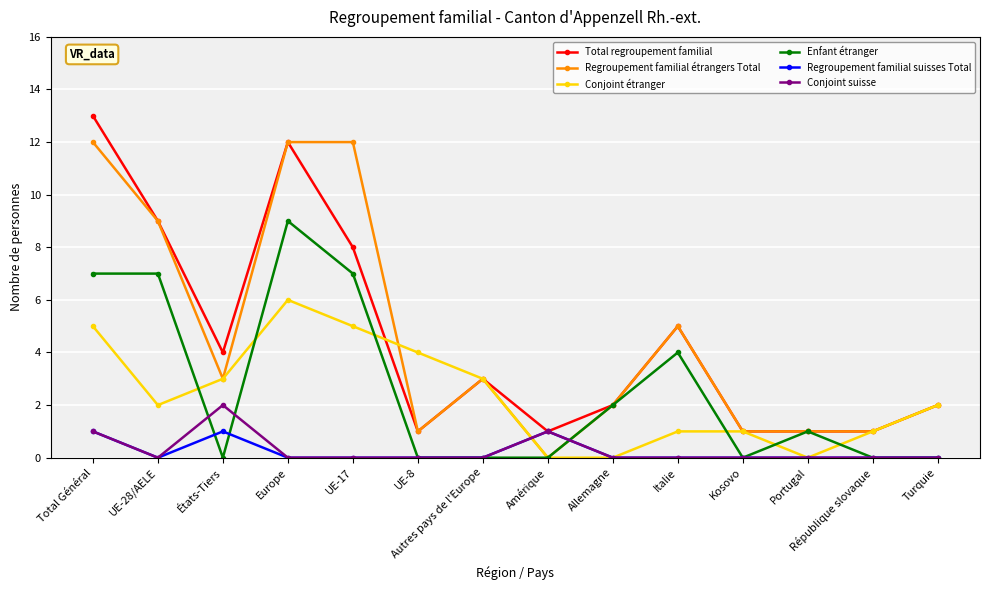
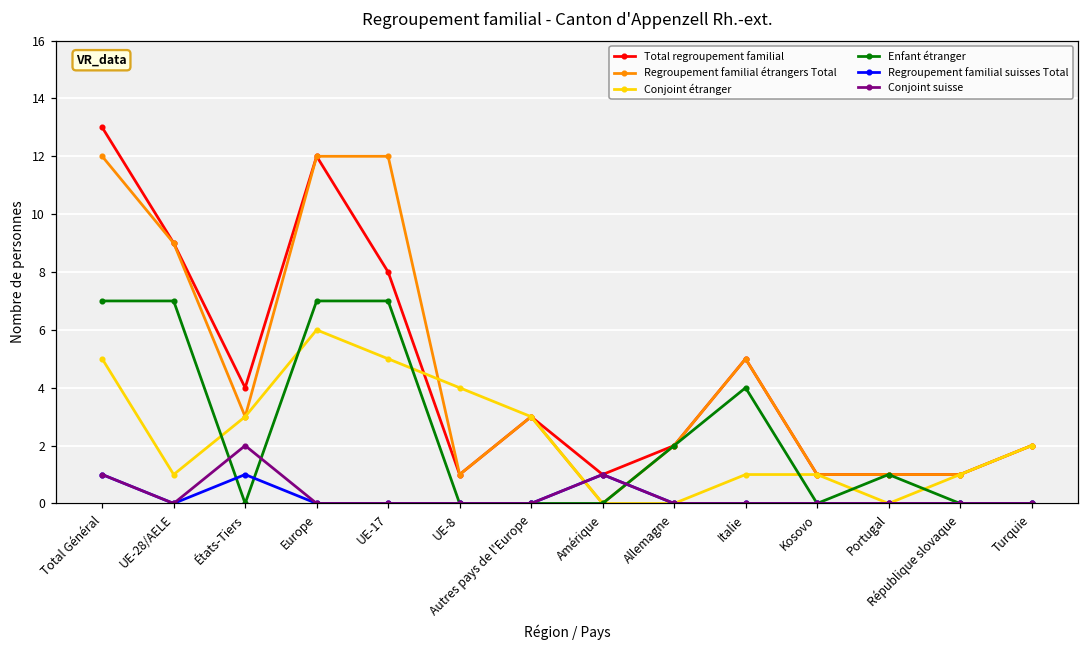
Conjoint étranger, UE-28/AELE: 2 -> 1
Enfant étranger, Europe: 9 -> 7
